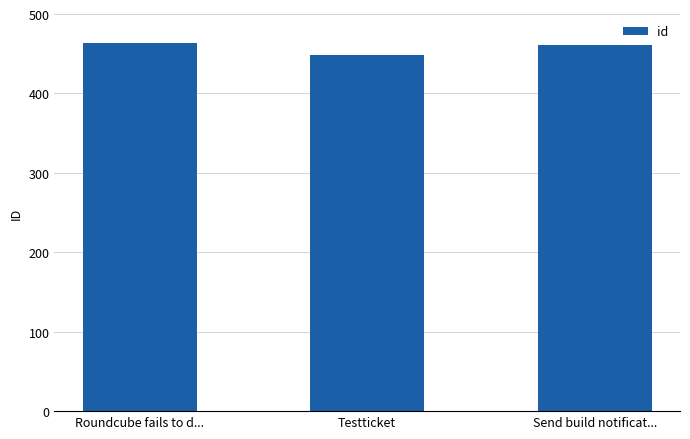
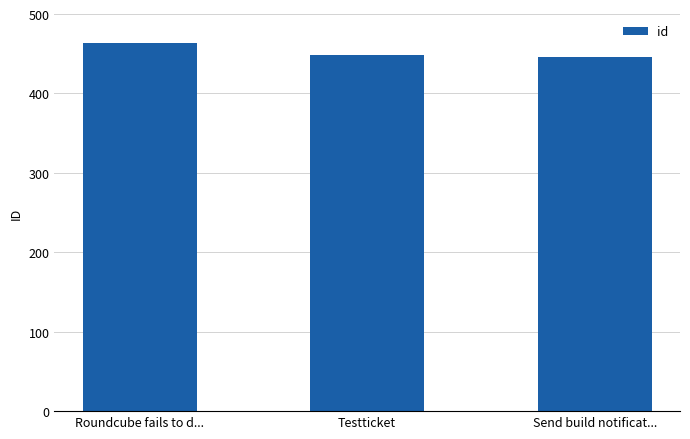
Send build notificat...: 460 -> 450
